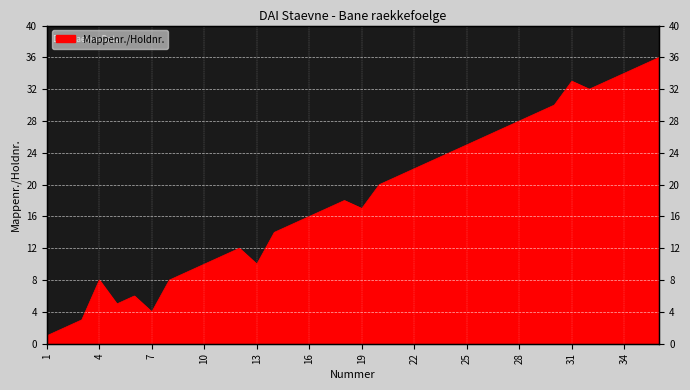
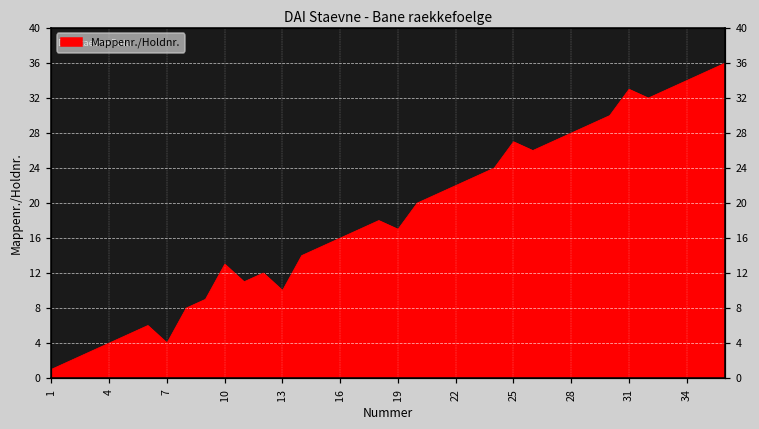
4: 8 -> 4
10: 10 -> 13
25: 25 -> 27
